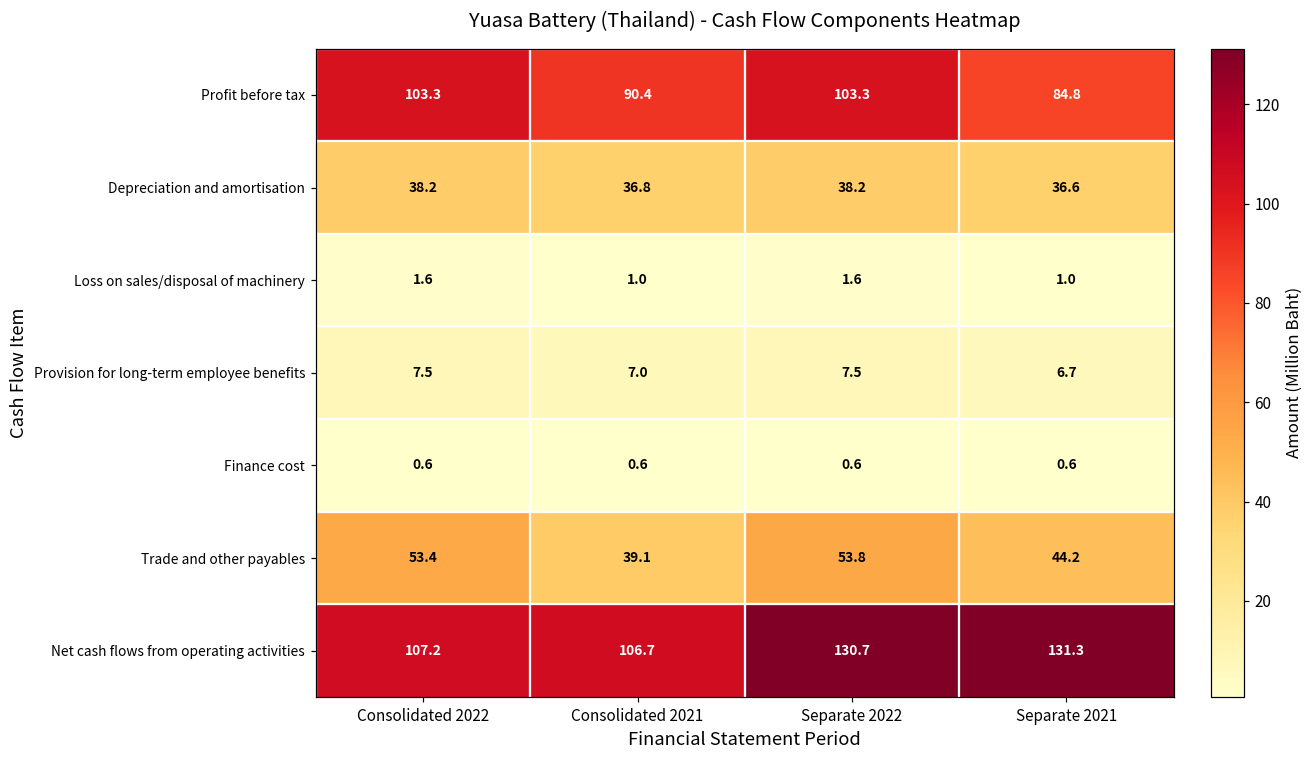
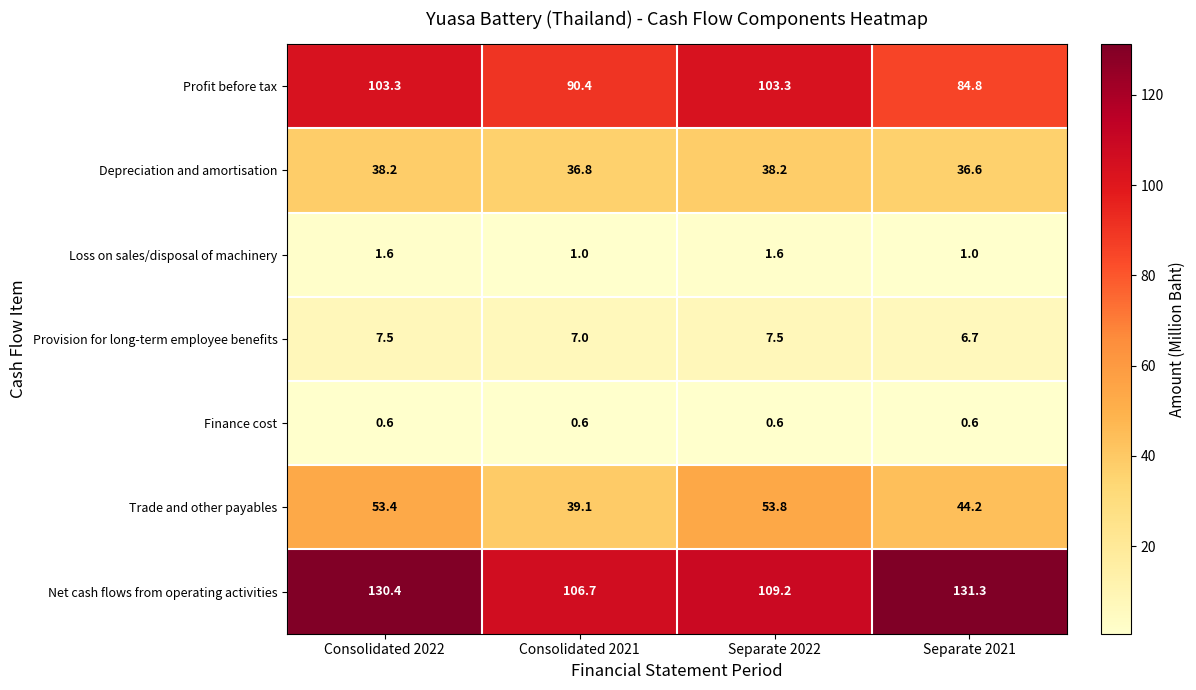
Net cash flows from operating activities, Consolidated 2022: 107.2 -> 130.4
Net cash flows from operating activities, Separate 2022: 130.7 -> 109.2
